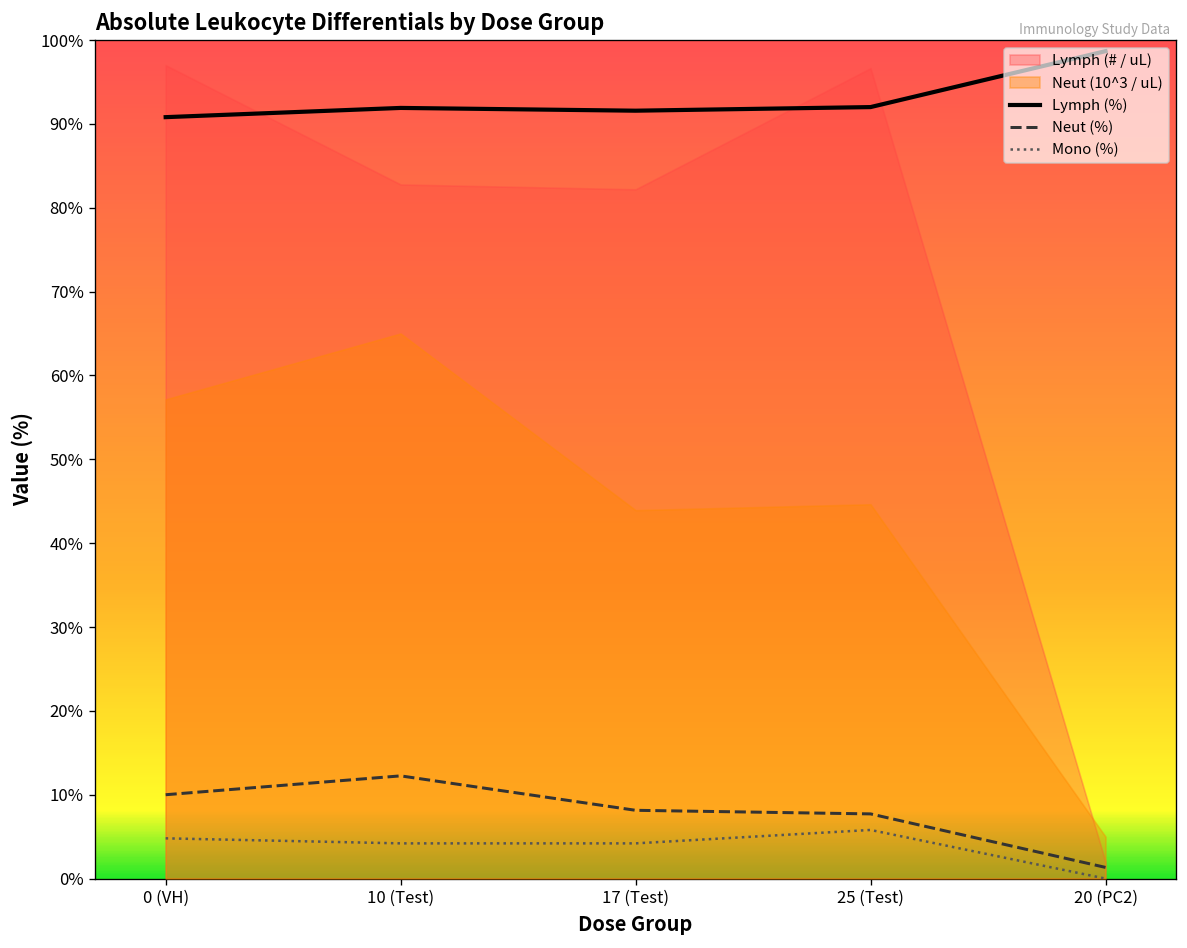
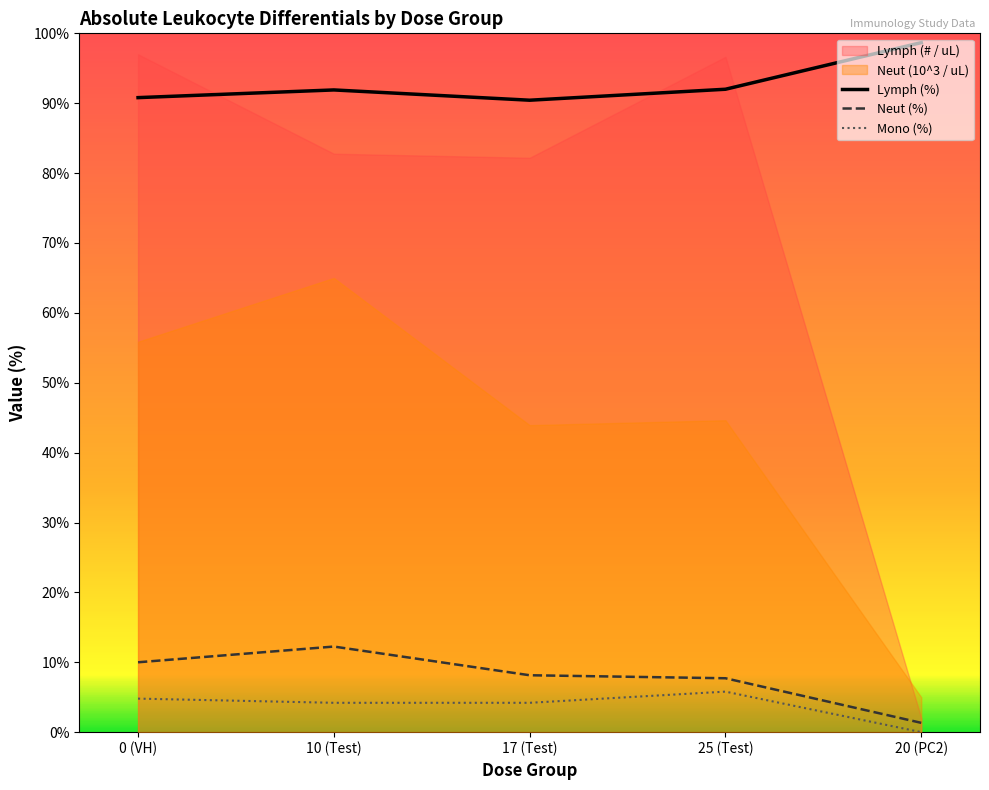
Neut (10^3 / uL), 0 (VH): 57% -> 56%
Lymph (%), 17 (Test): 92% -> 90%
